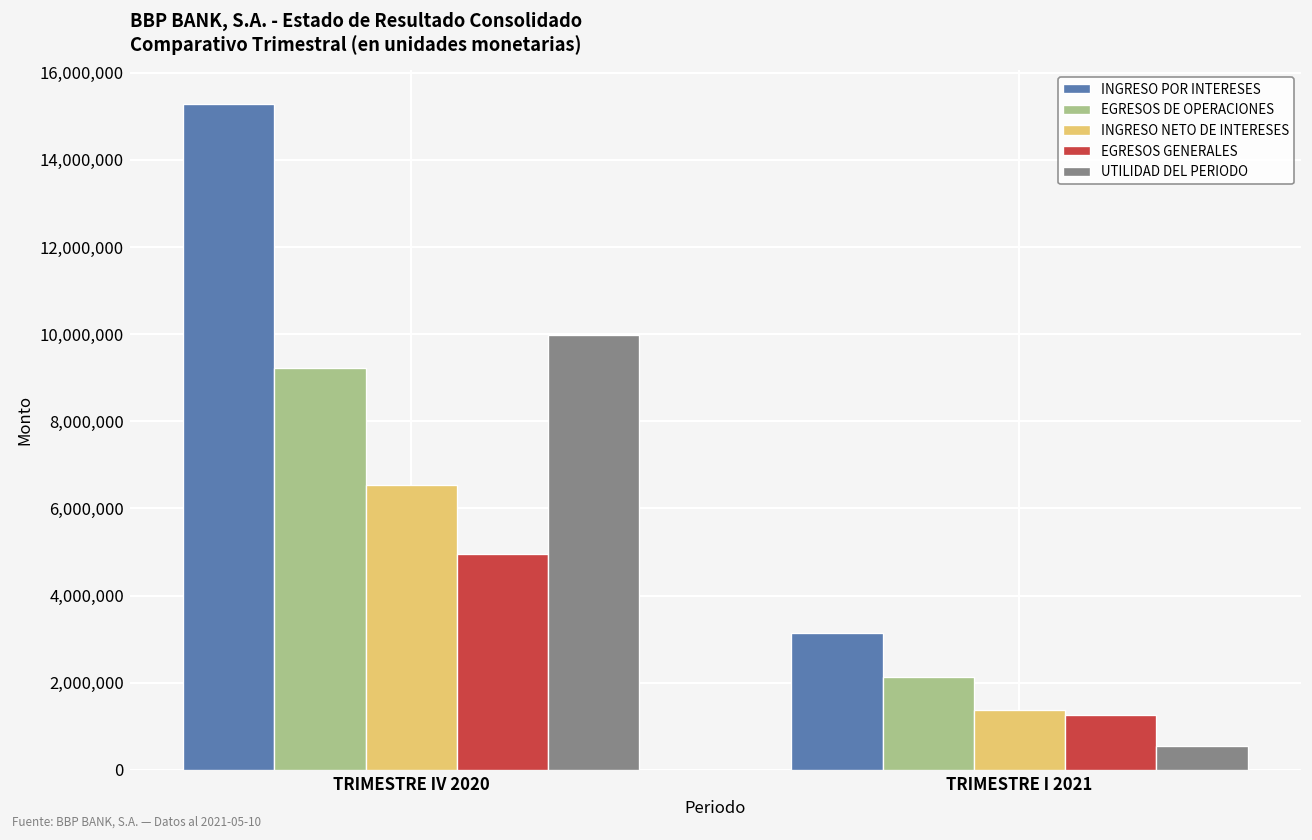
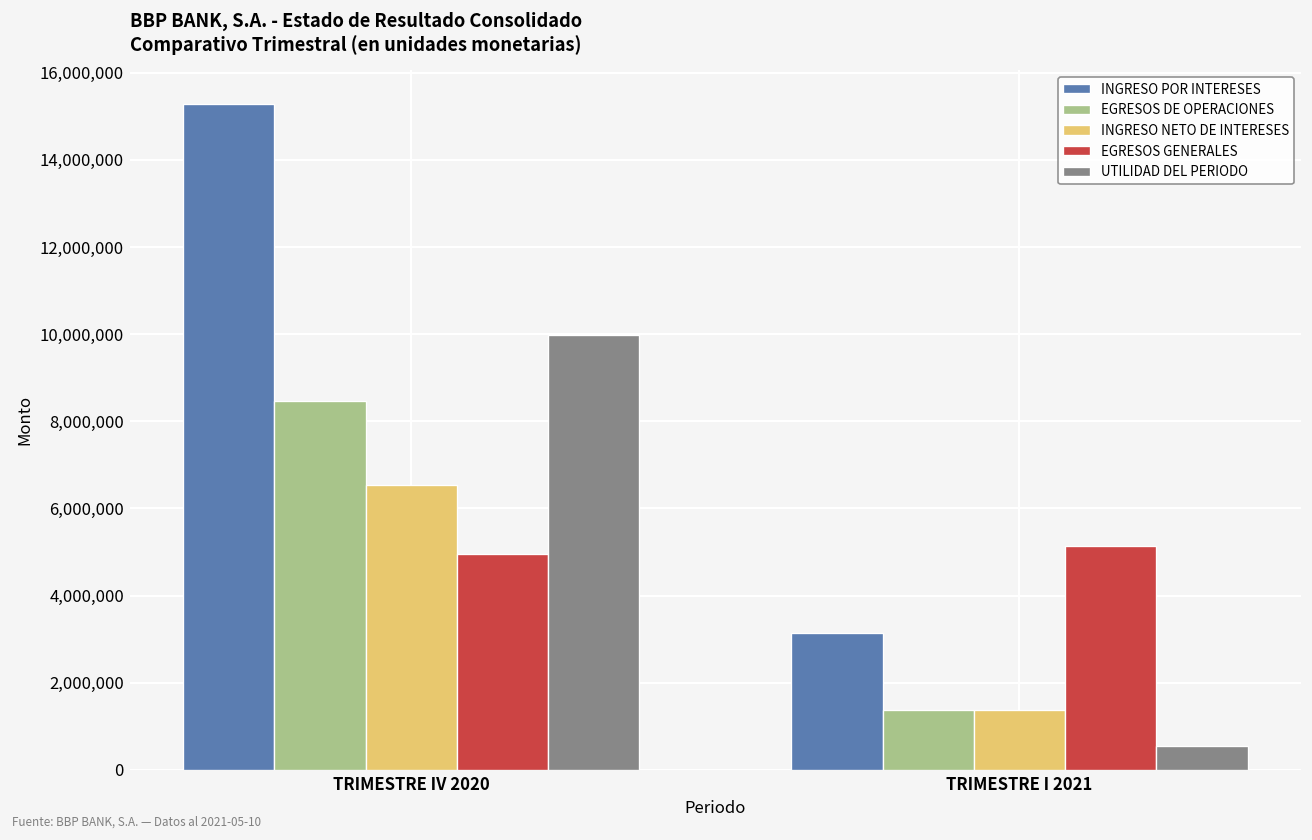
EGRESOS DE OPERACIONES, TRIMESTRE IV 2020: 9,200,000 -> 8,500,000
EGRESOS DE OPERACIONES, TRIMESTRE I 2021: 2,100,000 -> 1,400,000
EGRESOS GENERALES, TRIMESTRE I 2021: 1,300,000 -> 5,100,000
